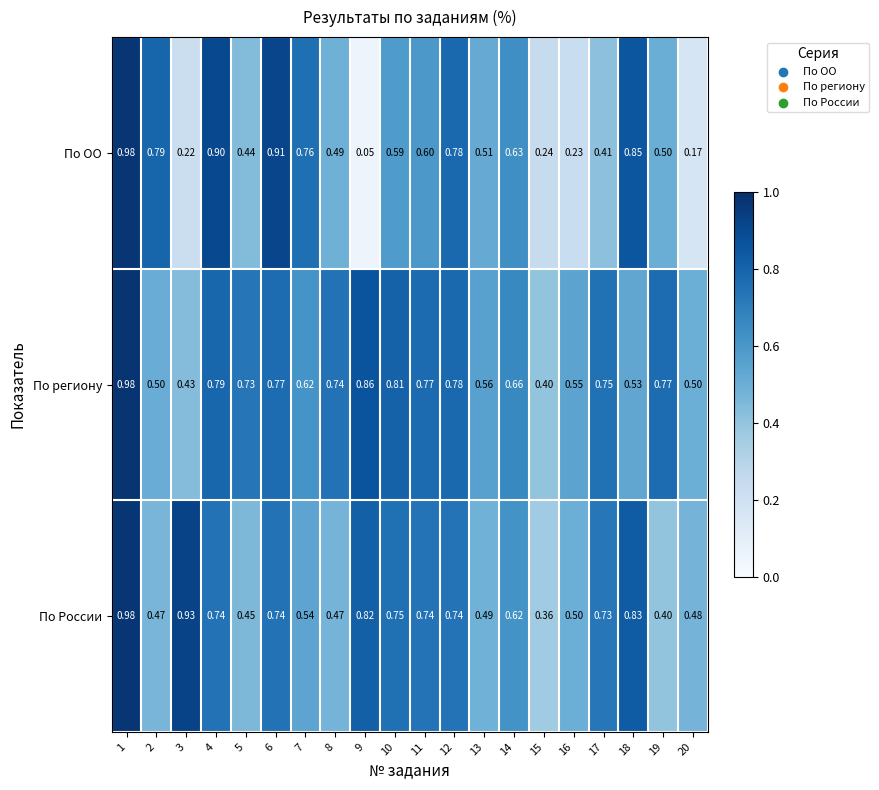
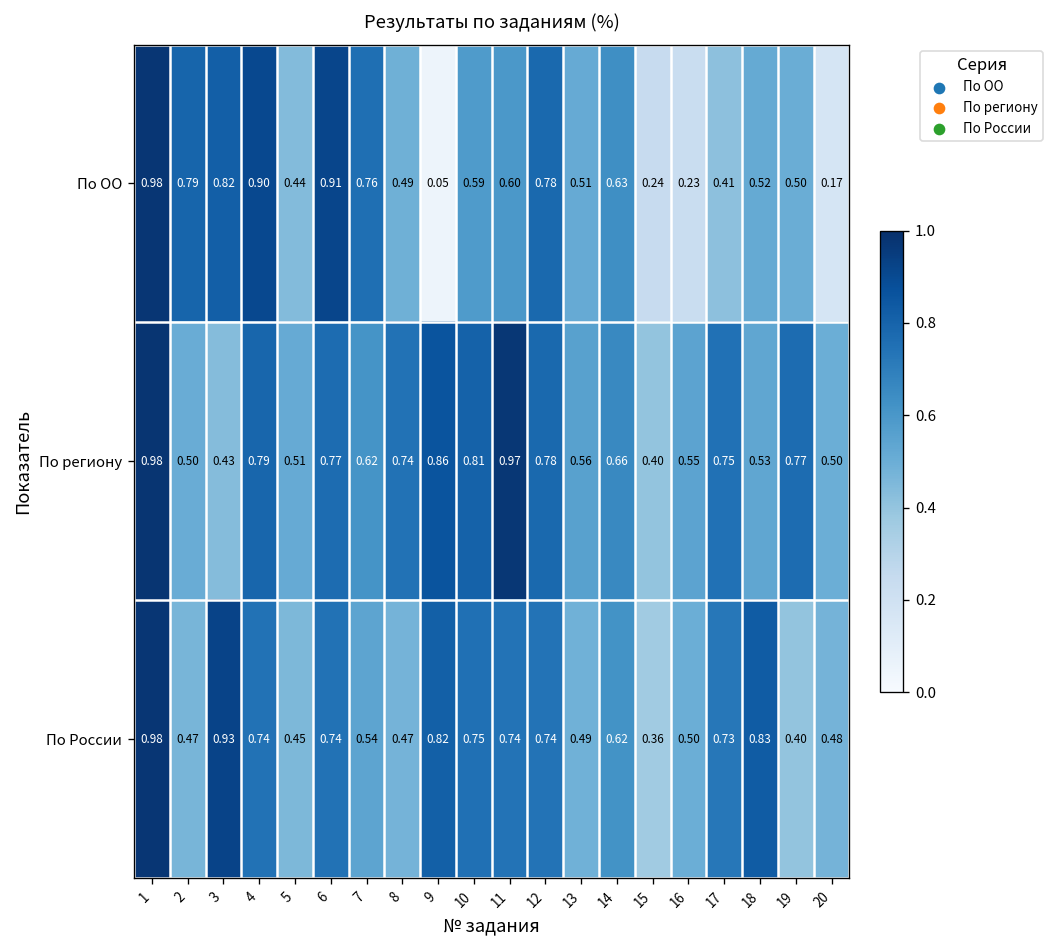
По ОО, 3: 0.22 -> 0.82
По ОО, 18: 0.85 -> 0.52
По региону, 5: 0.73 -> 0.51
По региону, 11: 0.77 -> 0.97
